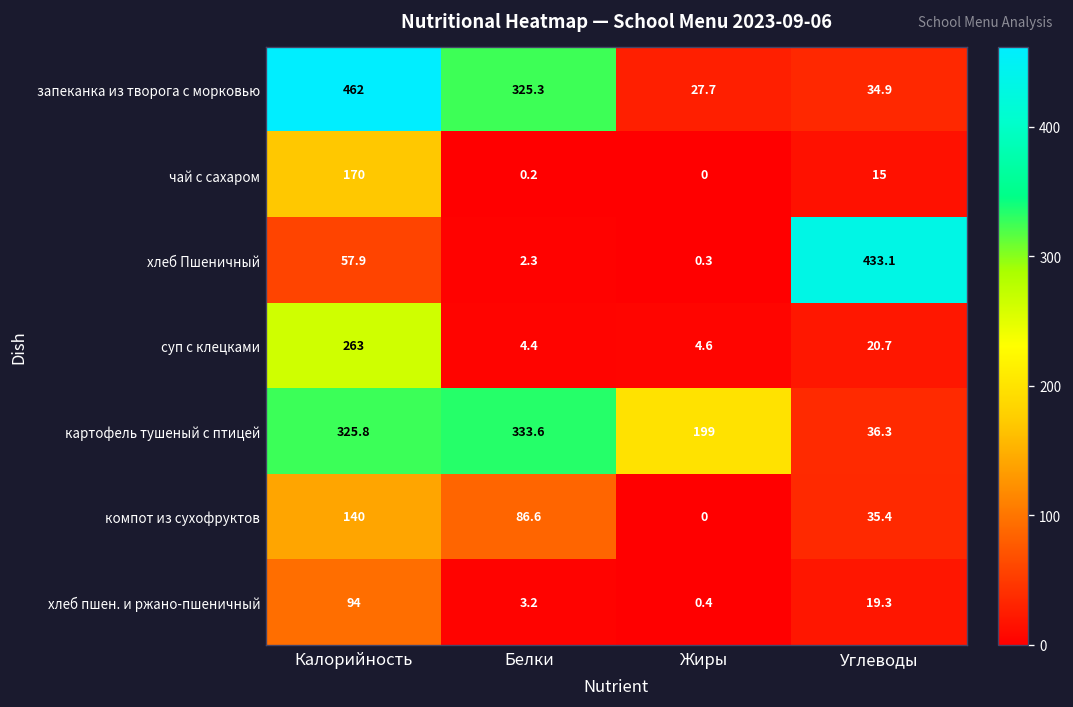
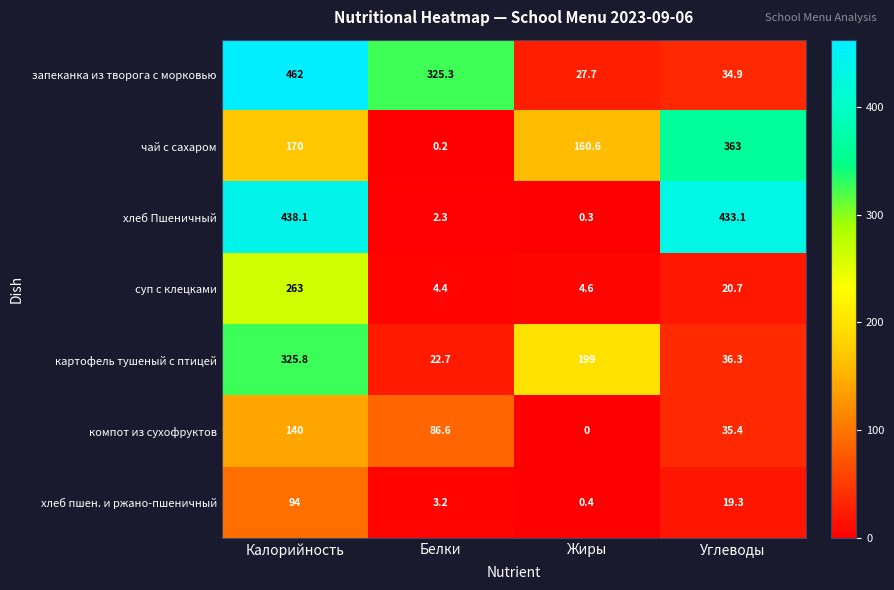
чай с сахаром, Жиры: 0 -> 160.6
чай с сахаром, Углеводы: 15 -> 363
хлеб Пшеничный, Калорийность: 57.9 -> 438.1
картофель тушеный с птицей, Белки: 333.6 -> 22.7
